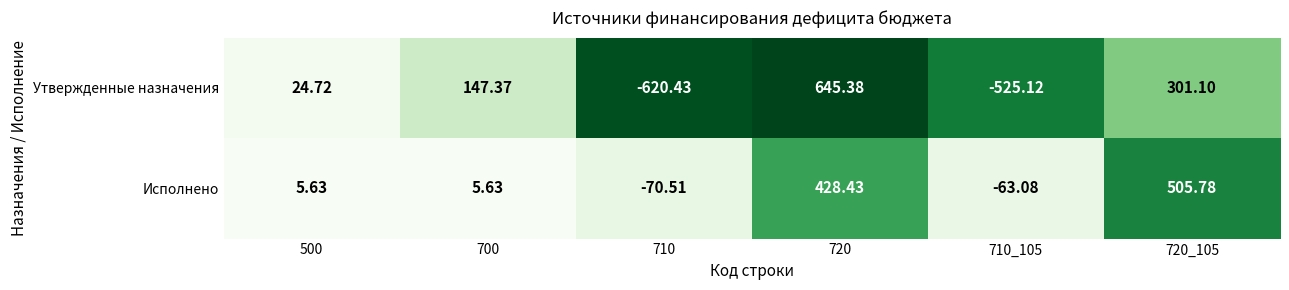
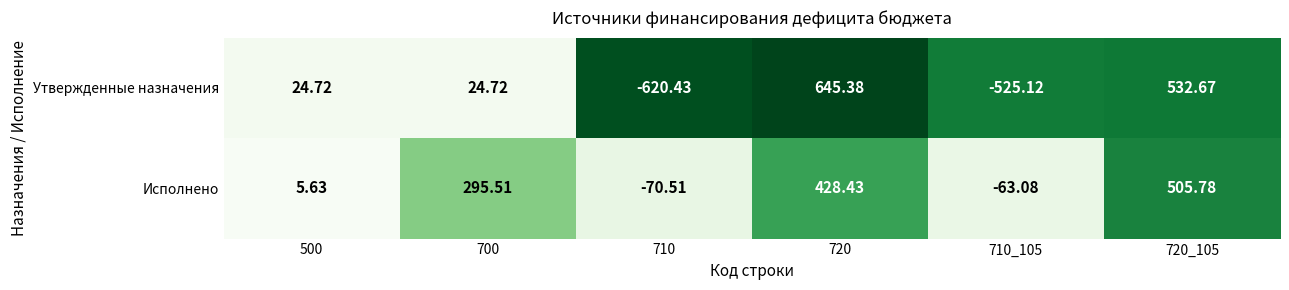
Утвержденные назначения, 700: 147.37 -> 24.72
Утвержденные назначения, 720_105: 301.10 -> 532.67
Исполнено, 700: 5.63 -> 295.51
